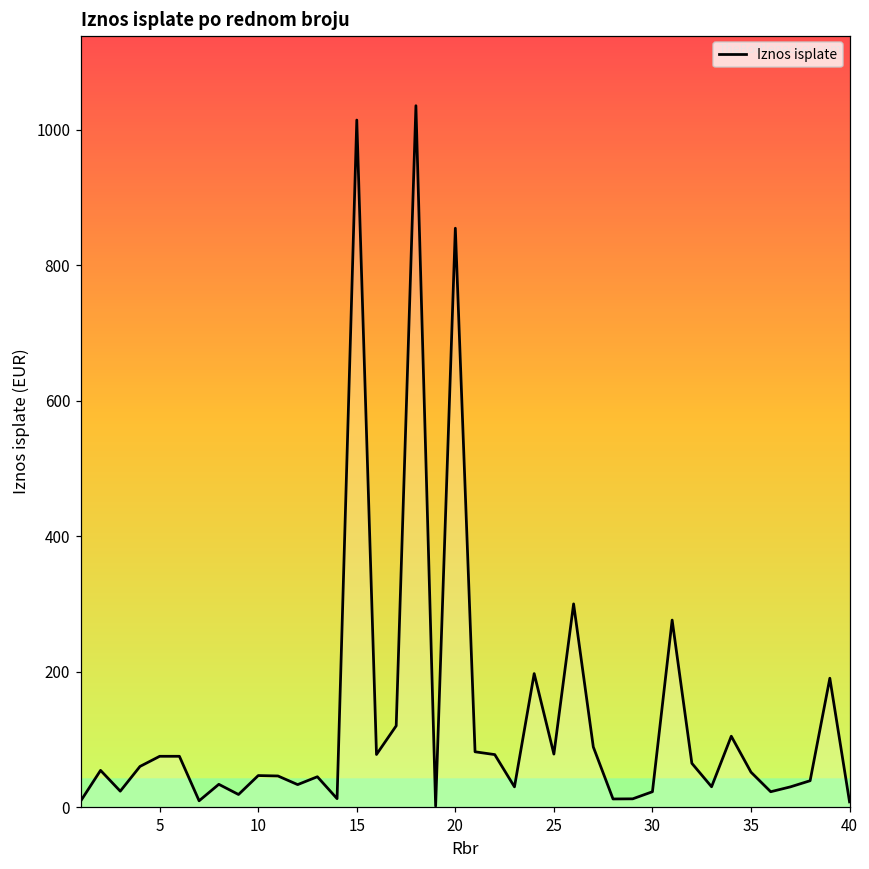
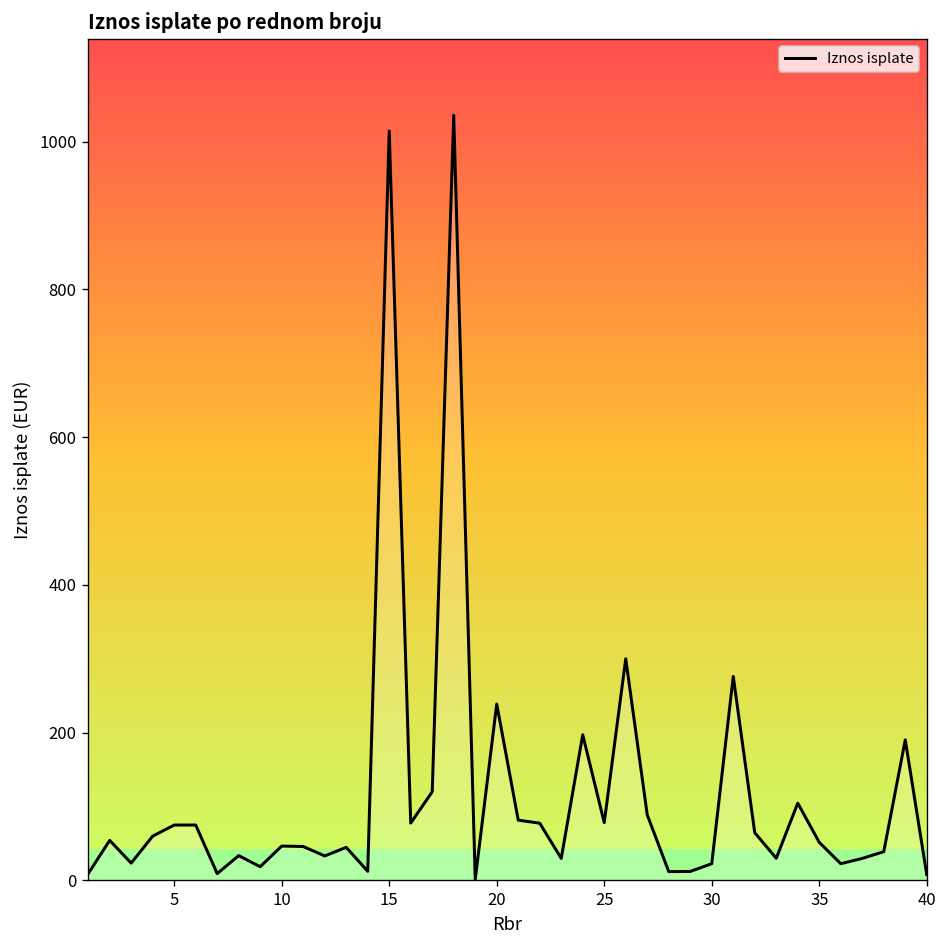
20: 850 -> 240
